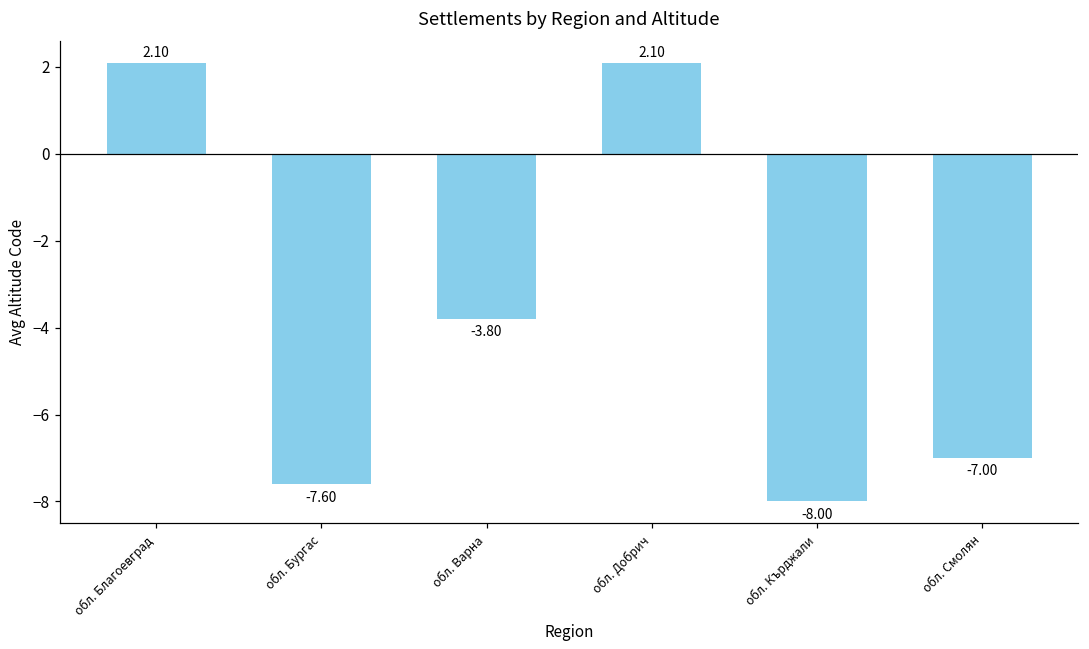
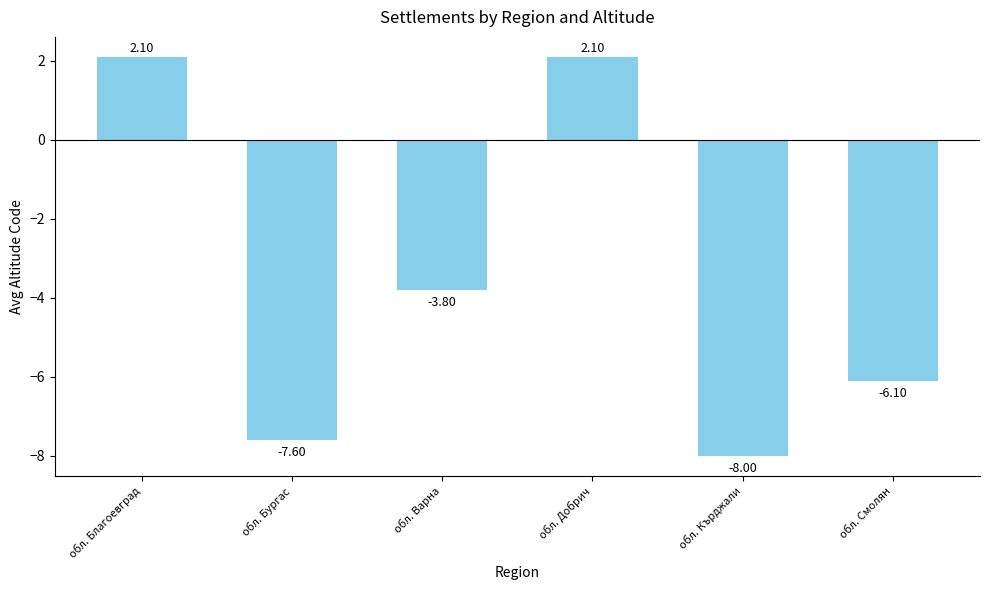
обл. Смолян: -7.00 -> -6.10
